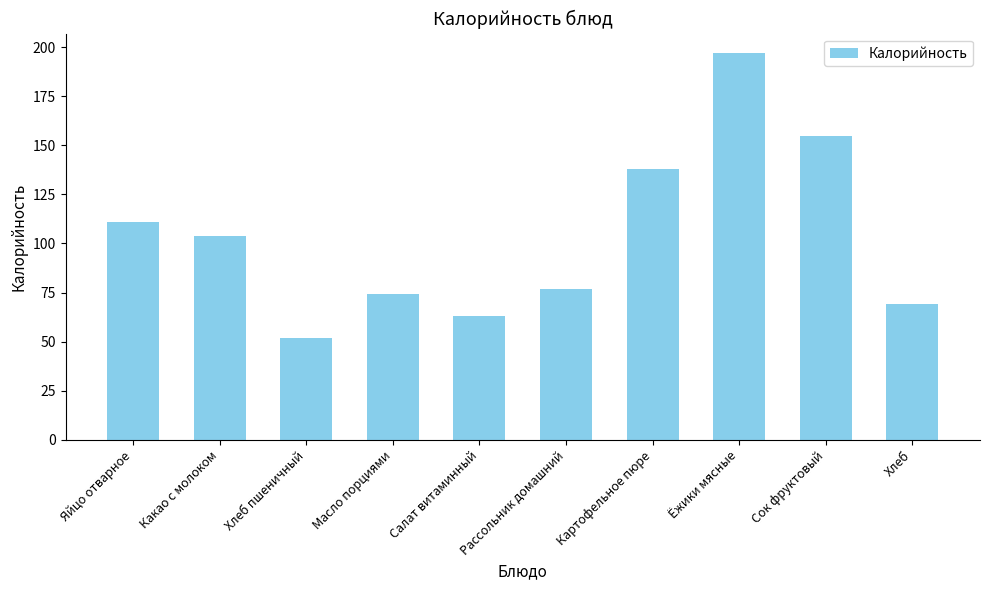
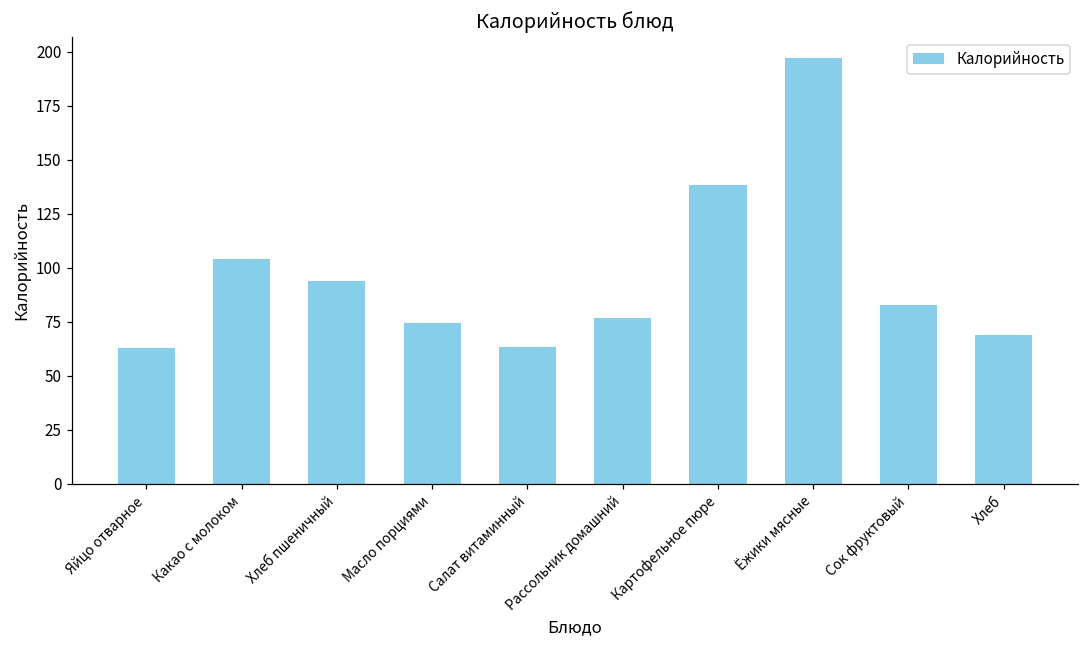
Яйцо отварное: 111 -> 63
Хлеб пшеничный: 52 -> 94
Сок фруктовый: 155 -> 83
